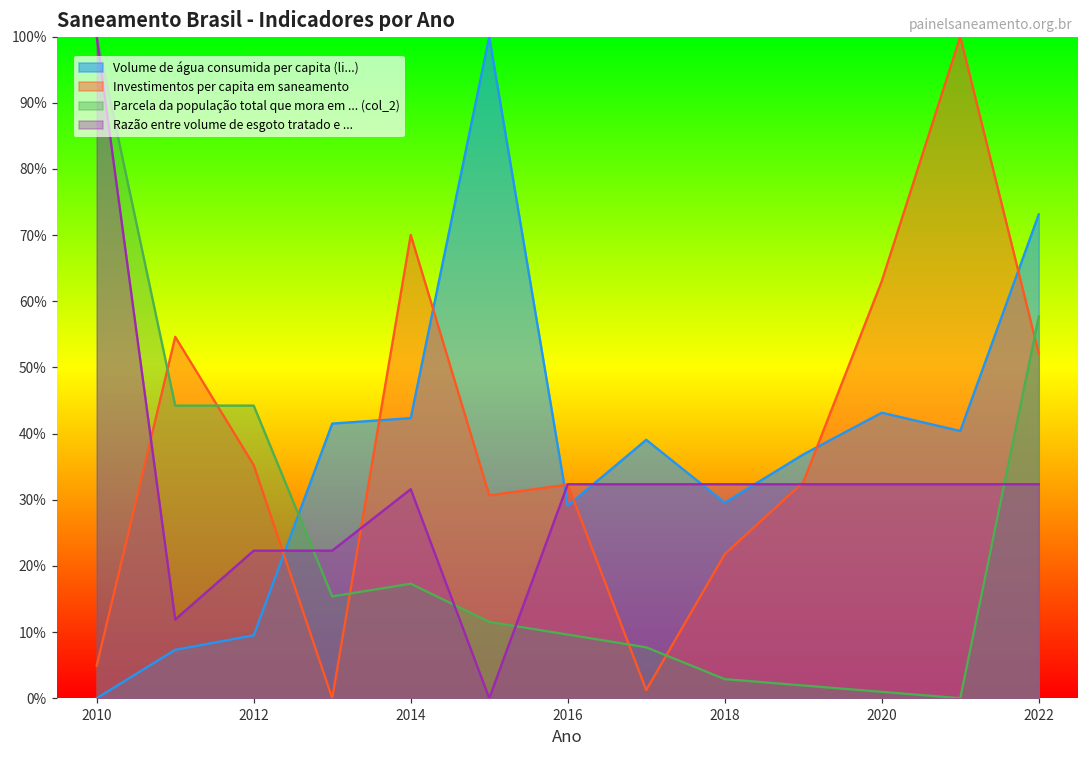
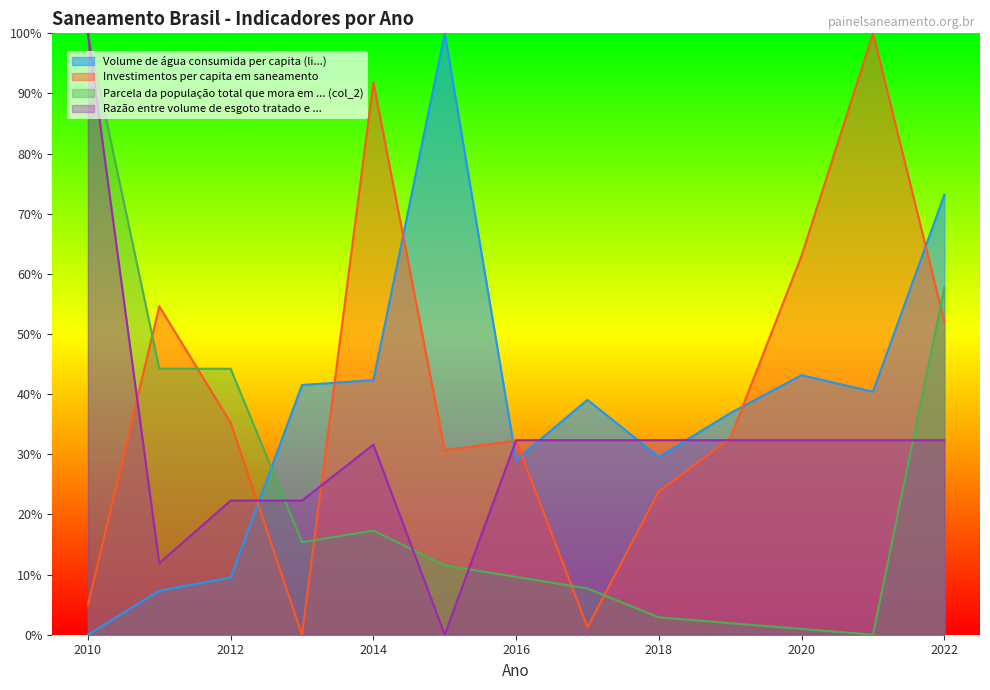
Investimentos per capita em saneamento, 2014: 70% -> 92%
Investimentos per capita em saneamento, 2018: 22% -> 24%
